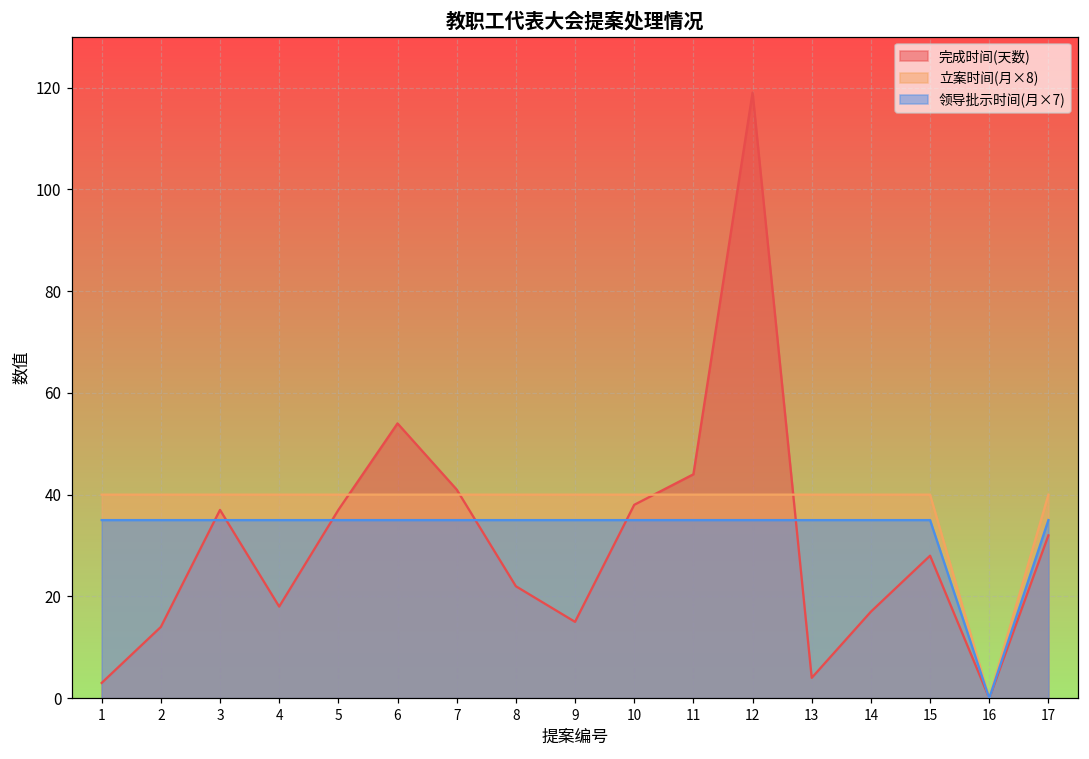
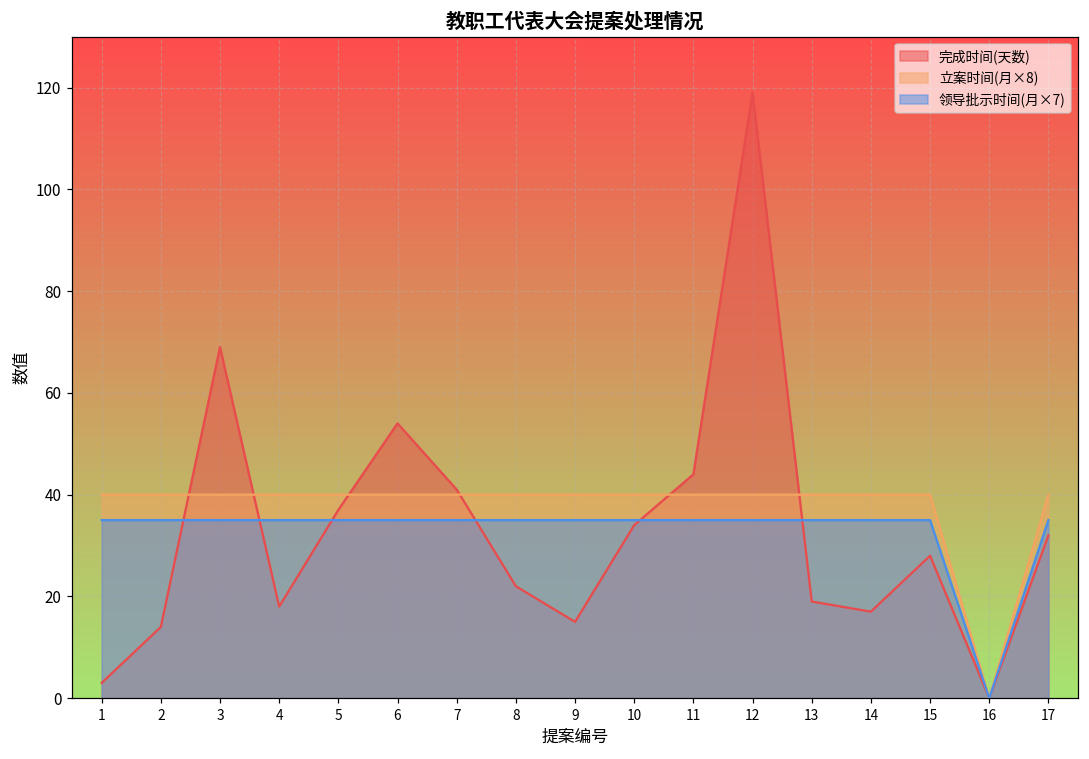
完成时间(天数), 3: 37 -> 69
完成时间(天数), 10: 38 -> 34
完成时间(天数), 13: 4 -> 19
